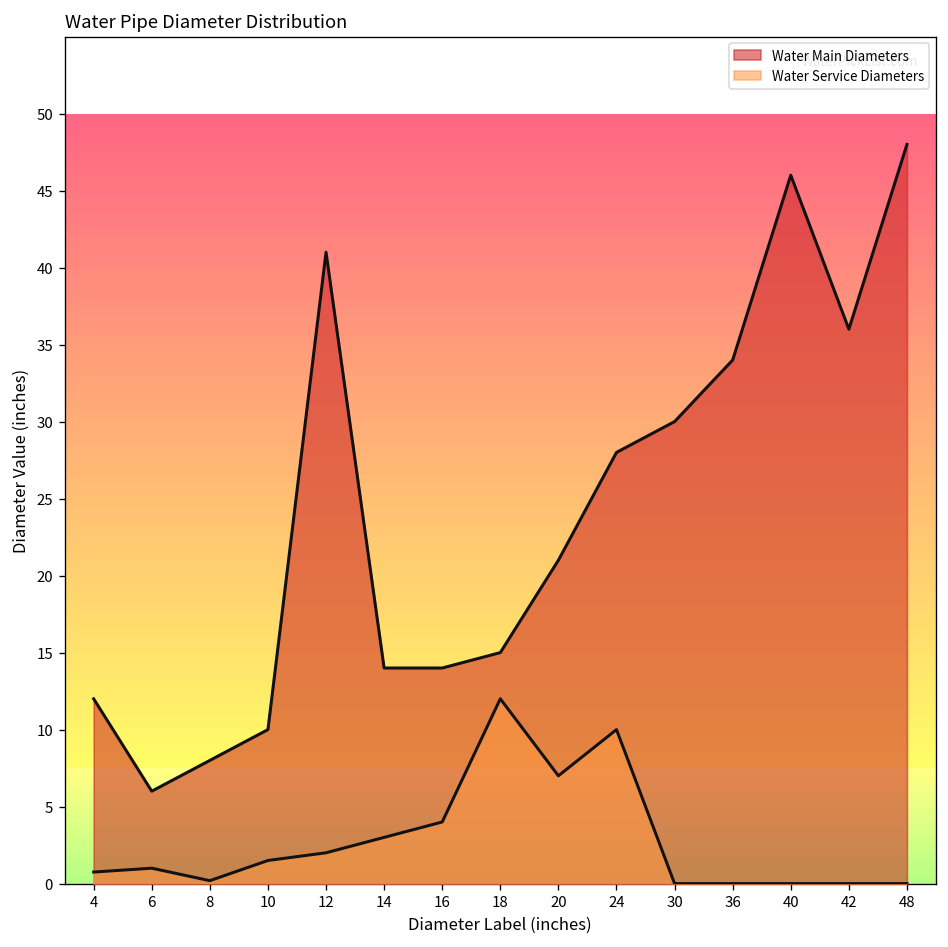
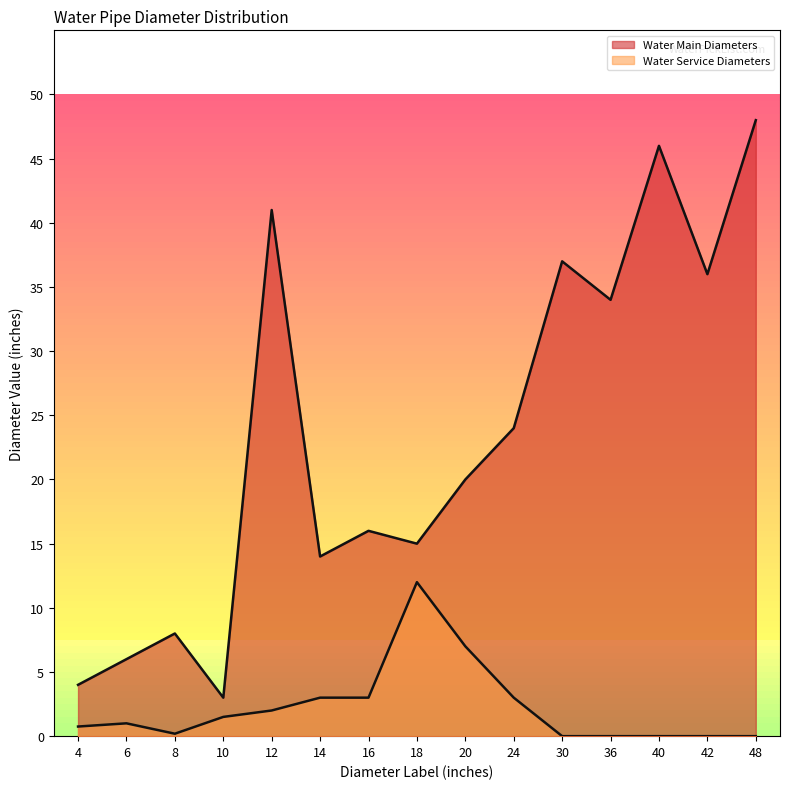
Water Main Diameters, 4: 12 -> 4
Water Main Diameters, 10: 10 -> 3
Water Main Diameters, 16: 14 -> 16
Water Service Diameters, 16: 4 -> 3
Water Main Diameters, 20: 21 -> 20
Water Main Diameters, 24: 28 -> 24
Water Service Diameters, 24: 10 -> 3
Water Main Diameters, 30: 30 -> 37
